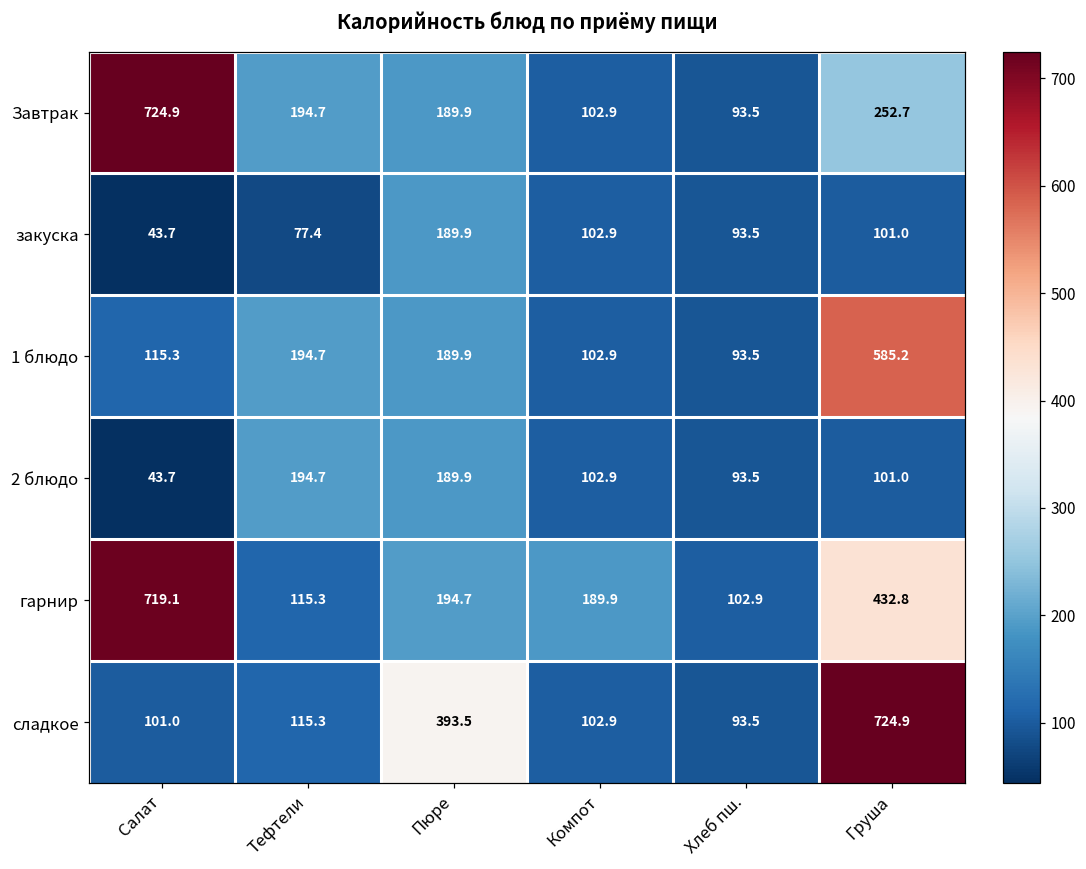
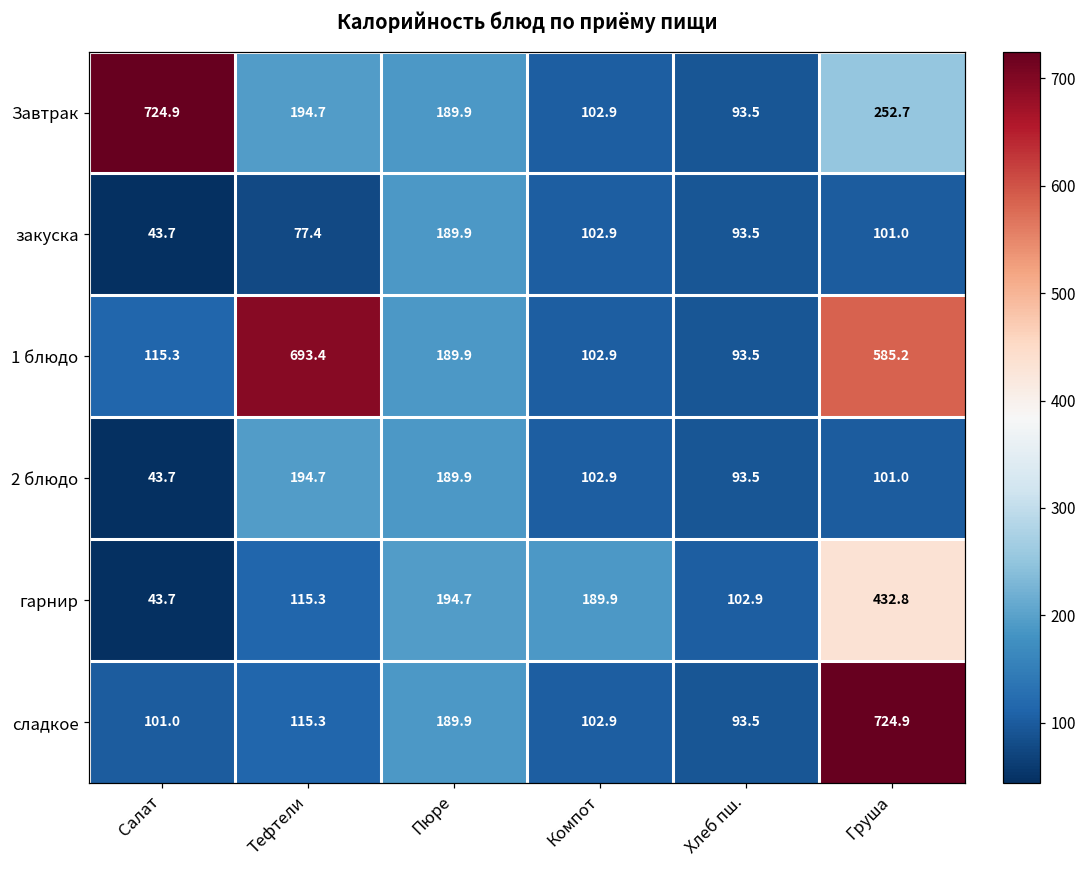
1 блюдо, Тефтели: 194.7 -> 693.4
гарнир, Салат: 719.1 -> 43.7
сладкое, Пюре: 393.5 -> 189.9
